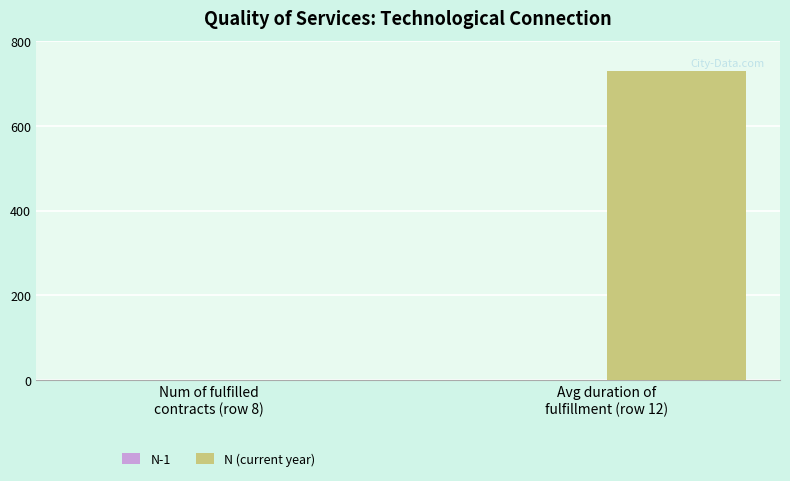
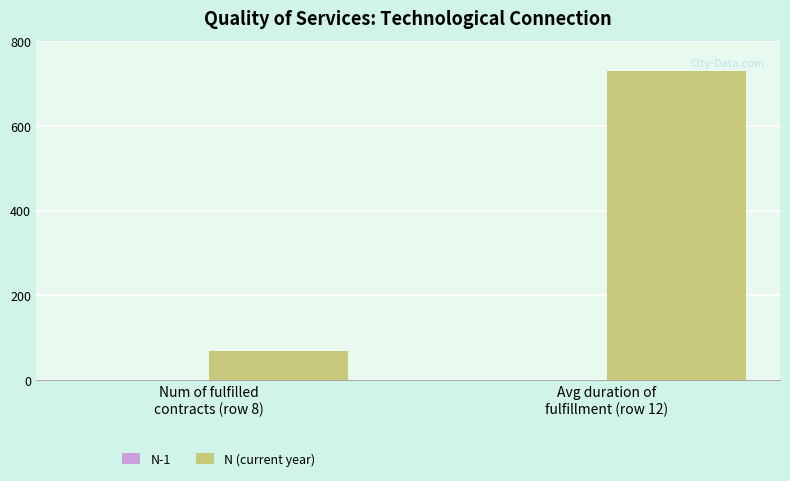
N (current year), Num of fulfilled contracts (row 8): 0 -> 70
